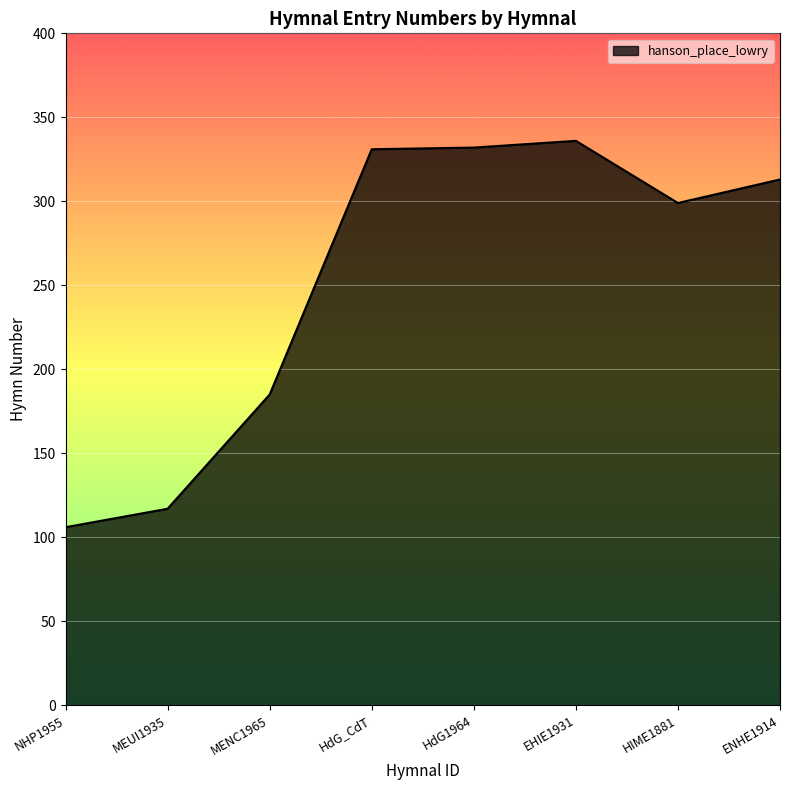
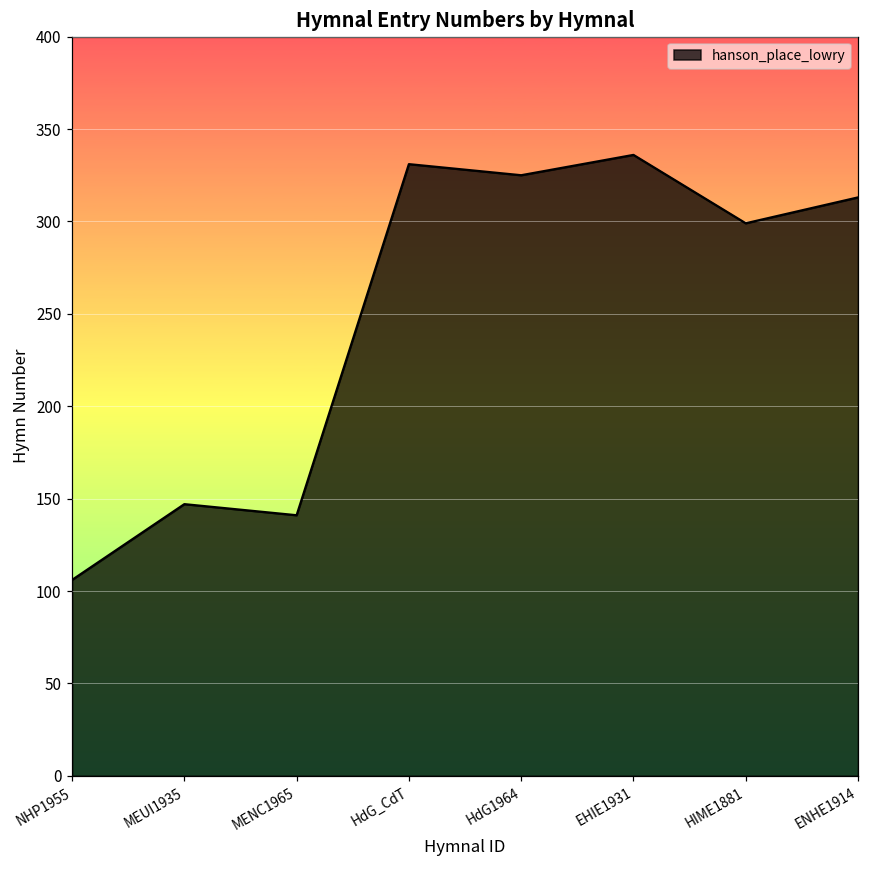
MEUI1935: 117 -> 147
MENC1965: 185 -> 141
HdG1964: 332 -> 325
